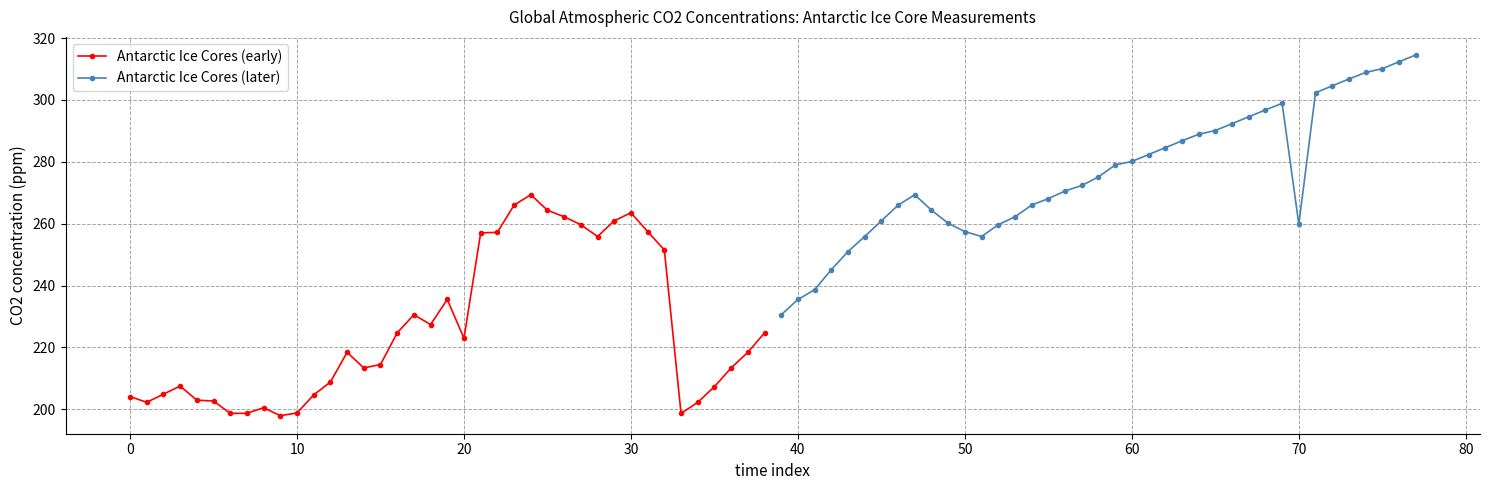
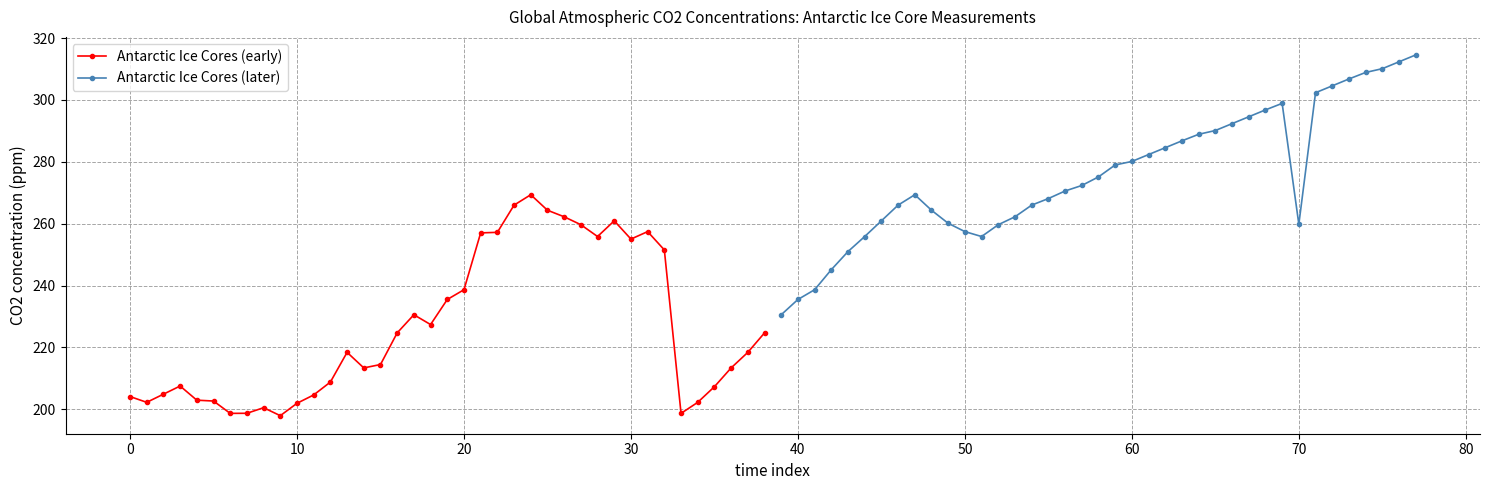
Antarctic Ice Cores (early), 10: 199 -> 202
Antarctic Ice Cores (early), 20: 223 -> 239
Antarctic Ice Cores (early), 30: 264 -> 255
